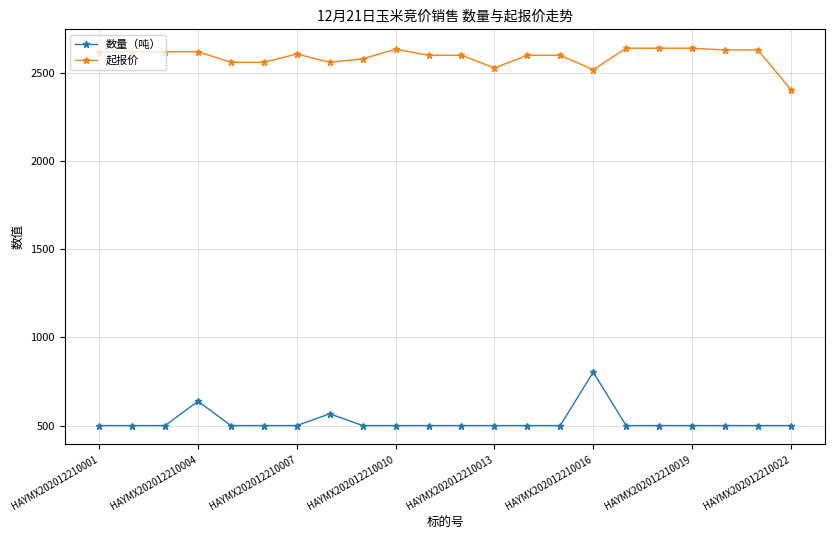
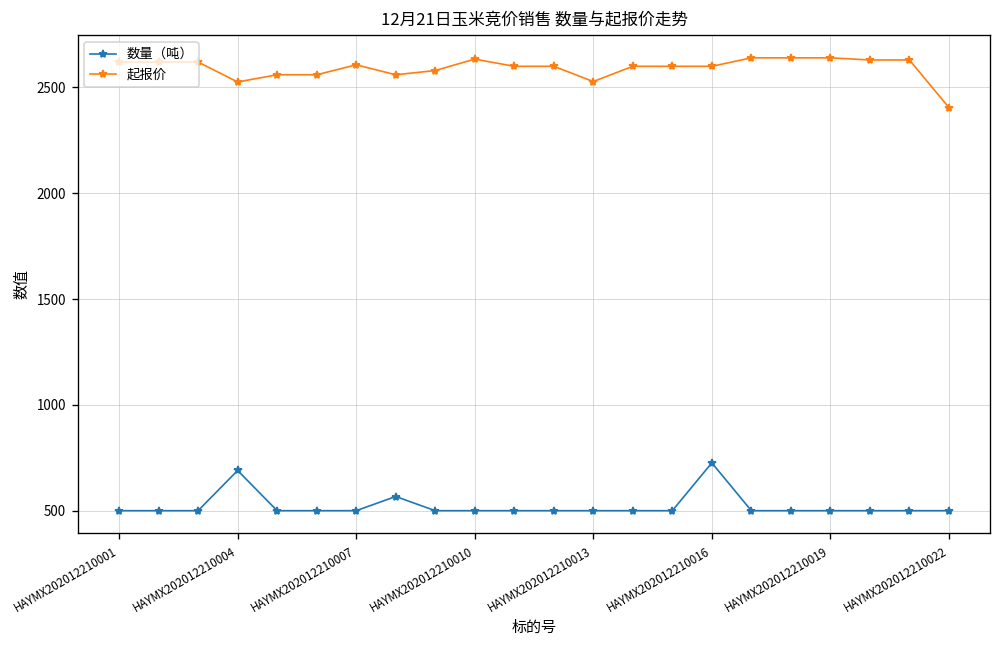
数量（吨）, HAYMX202012210004: 640 -> 690
起报价, HAYMX202012210004: 2620 -> 2530
数量（吨）, HAYMX202012210016: 800 -> 730
起报价, HAYMX202012210016: 2520 -> 2600
